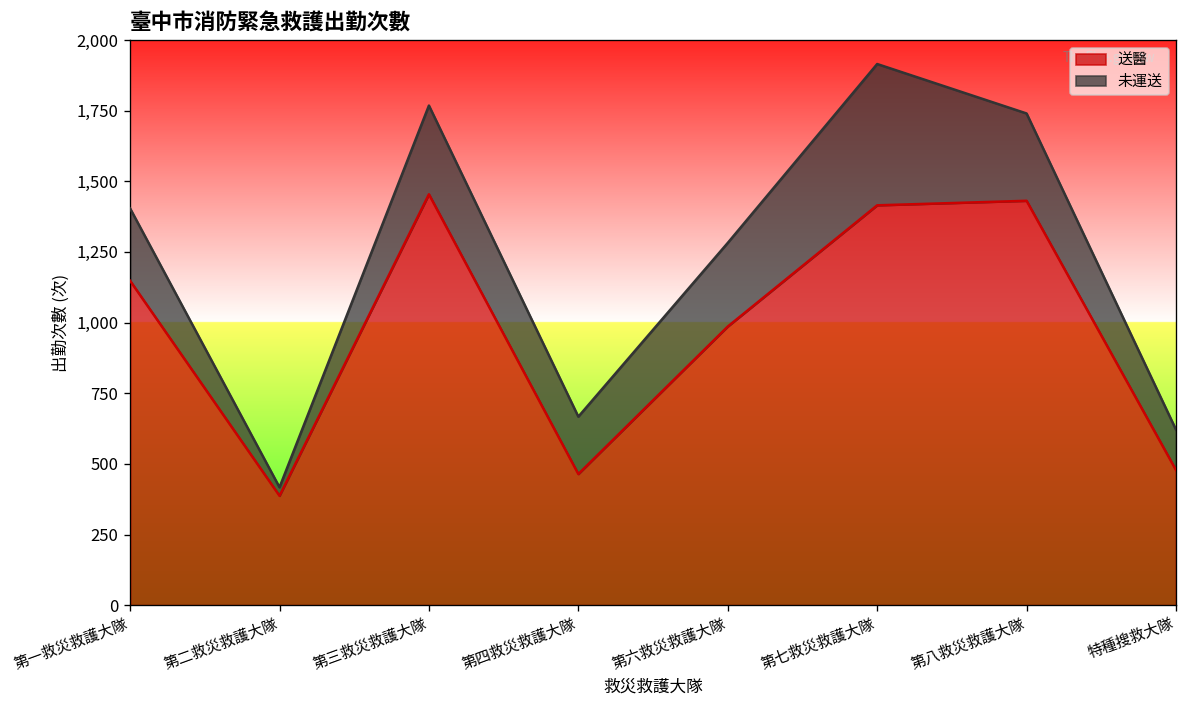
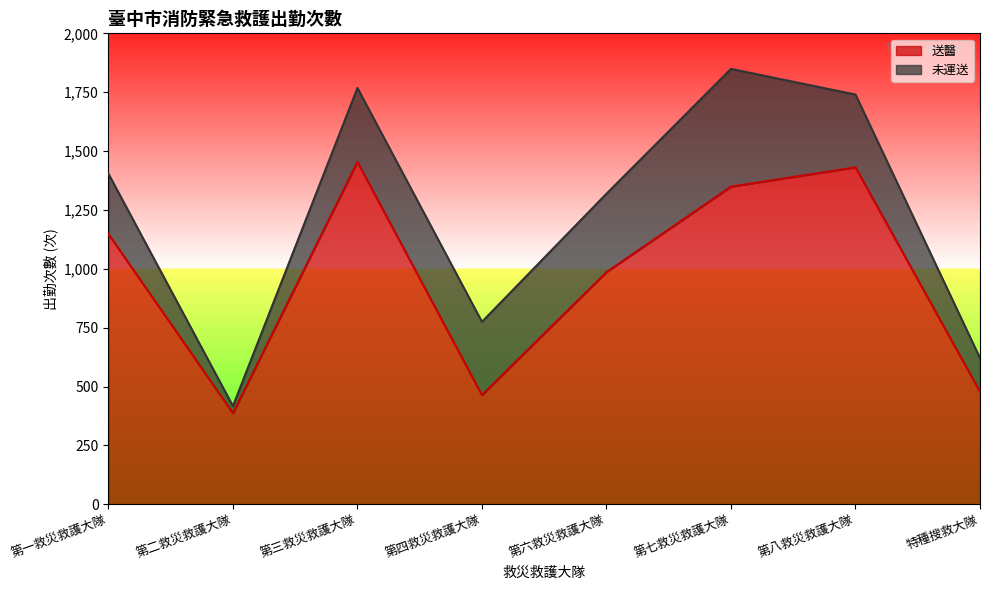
未運送, 第四救災救護大隊: 200 -> 310
未運送, 第六救災救護大隊: 300 -> 330
送醫, 第七救災救護大隊: 1,420 -> 1,350
